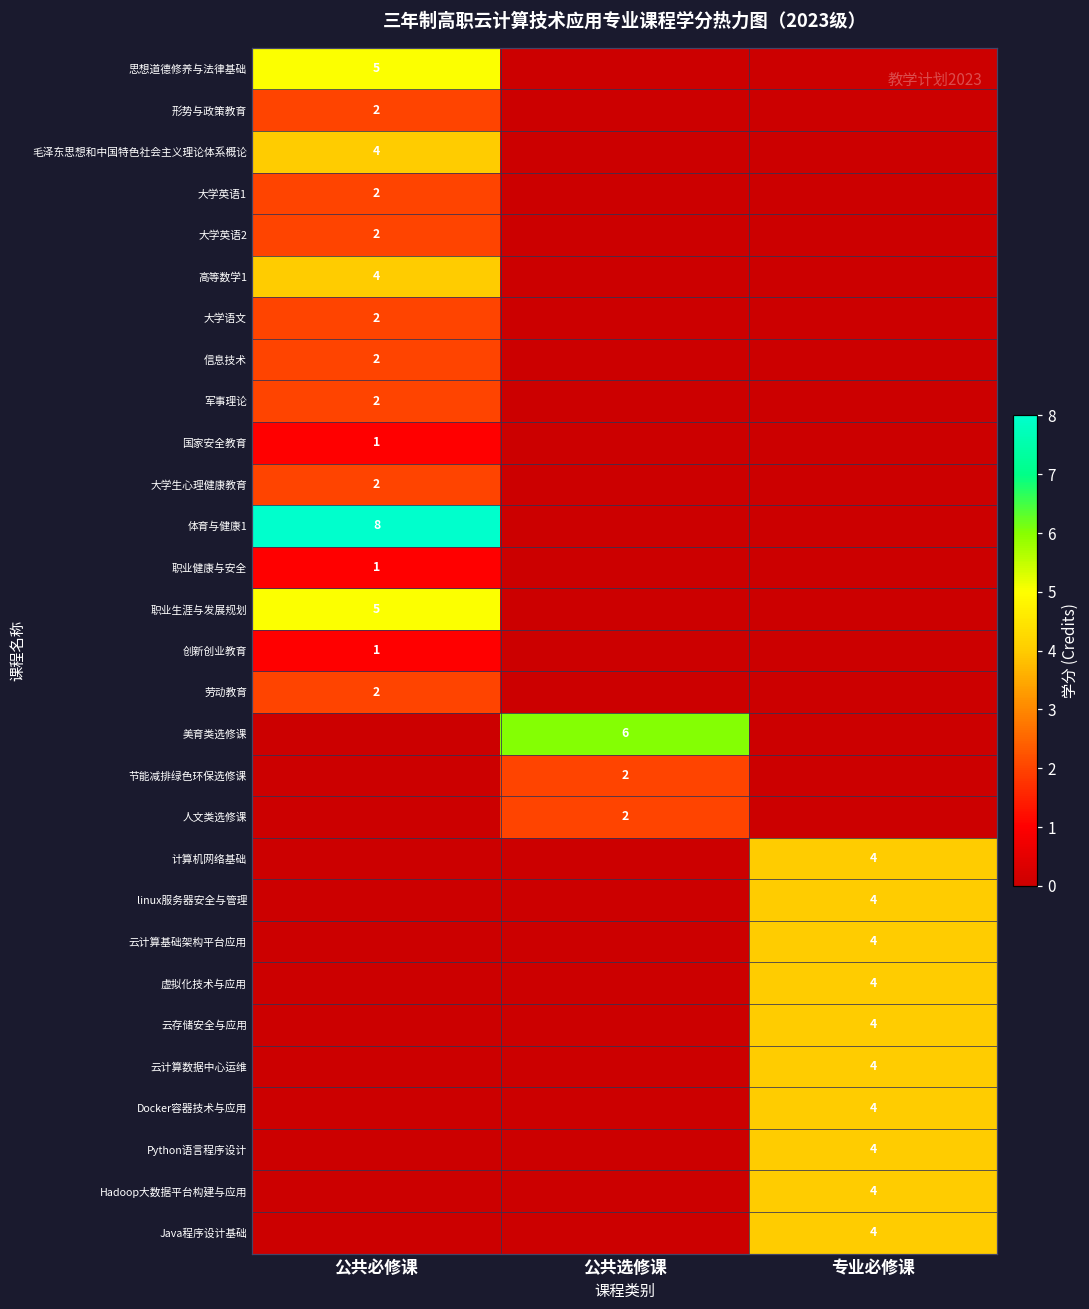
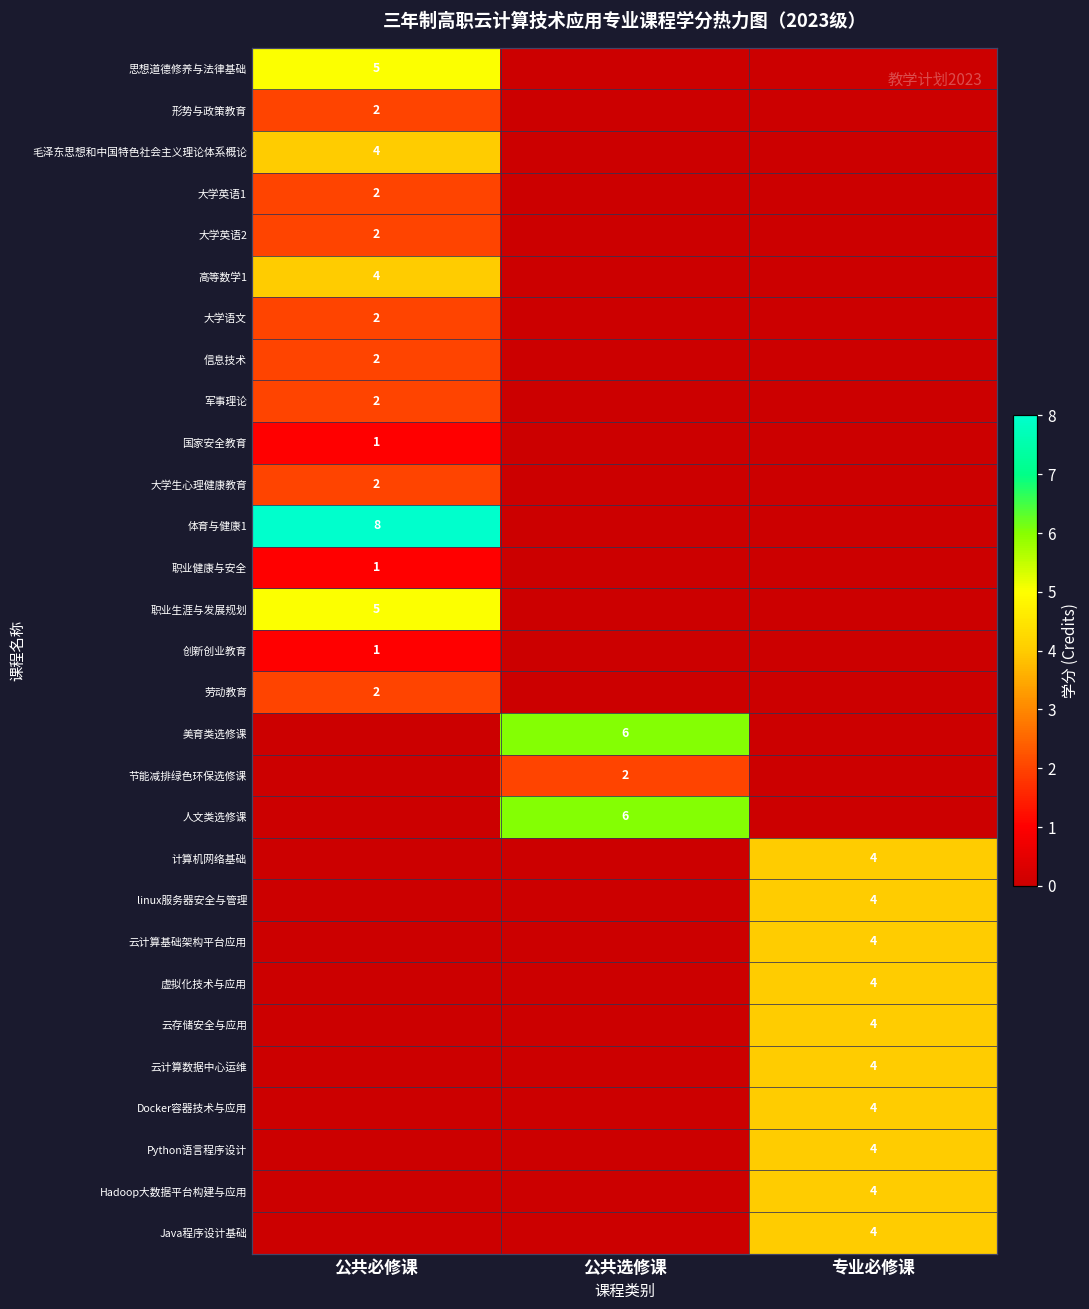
人文类选修课, 公共选修课: 2 -> 6
